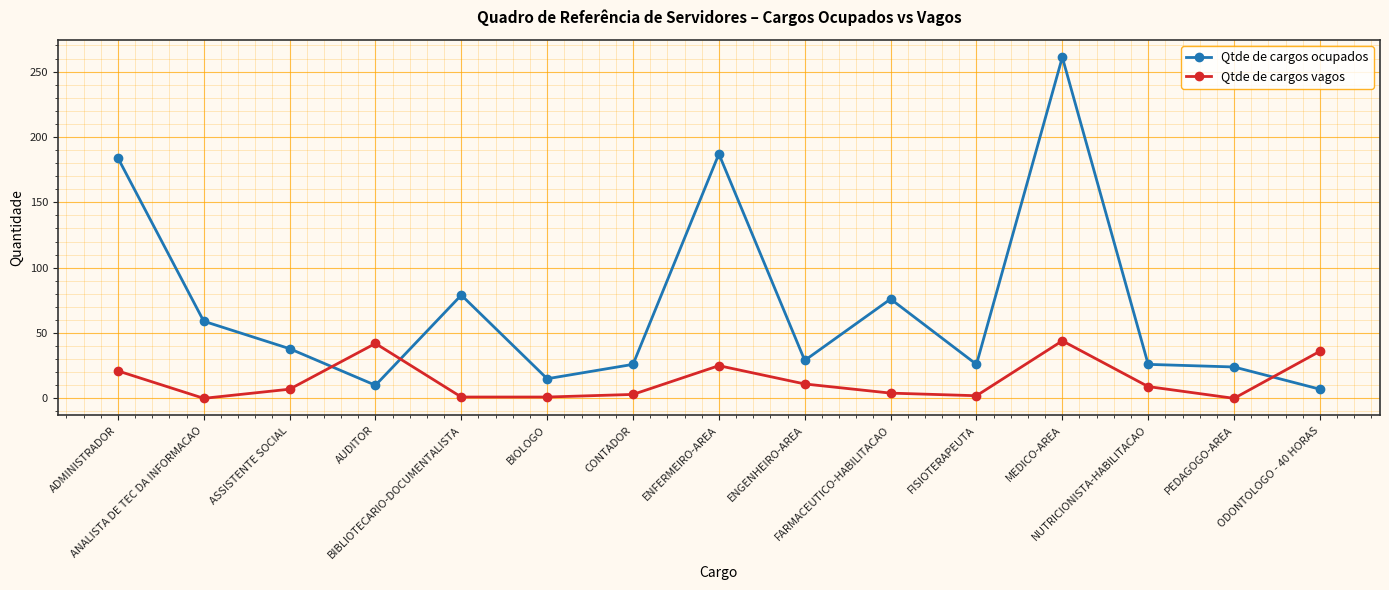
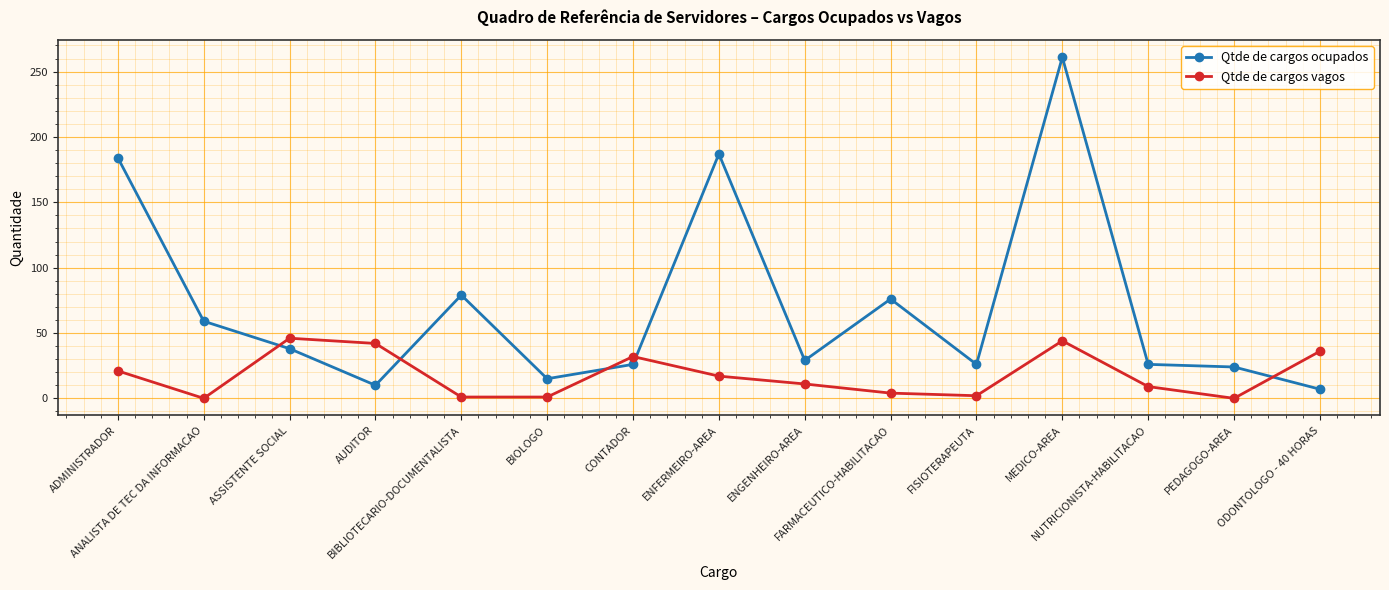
Qtde de cargos vagos, ASSISTENTE SOCIAL: 7 -> 46
Qtde de cargos vagos, CONTADOR: 3 -> 32
Qtde de cargos vagos, ENFERMEIRO-AREA: 25 -> 17
